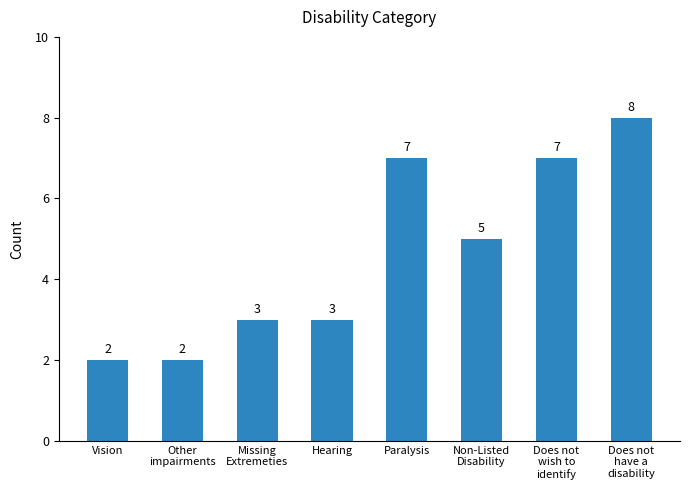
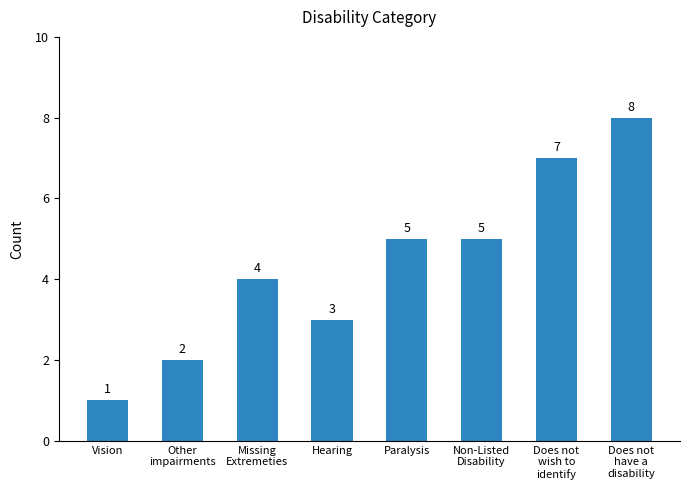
Vision: 2 -> 1
Missing Extremeties: 3 -> 4
Paralysis: 7 -> 5
